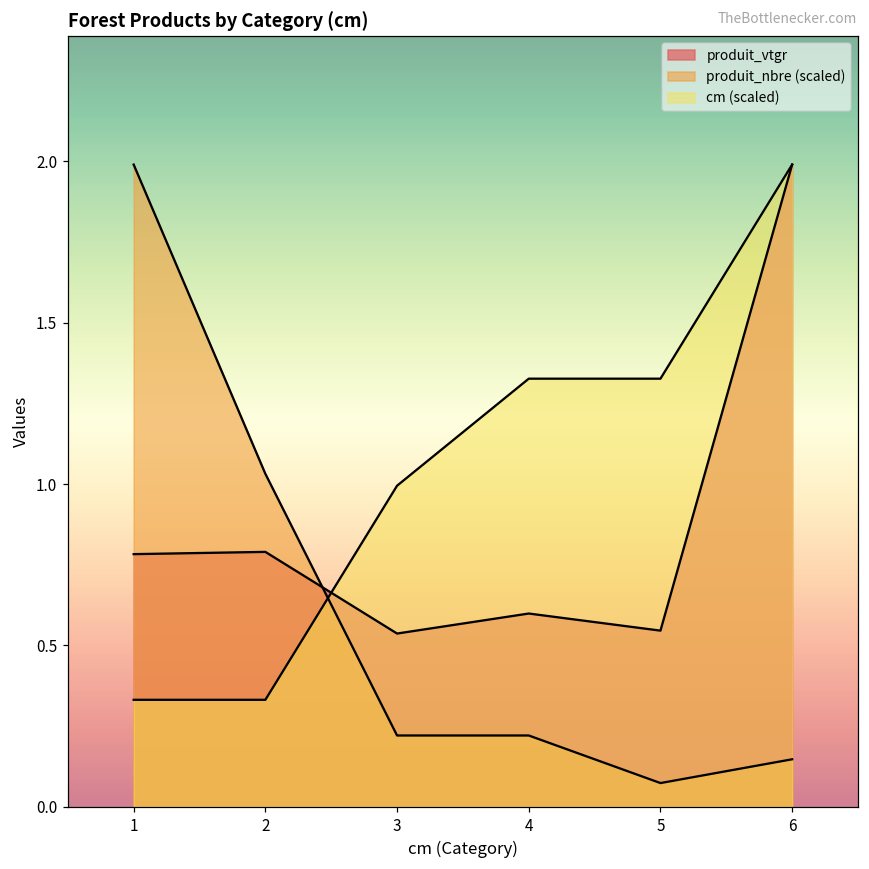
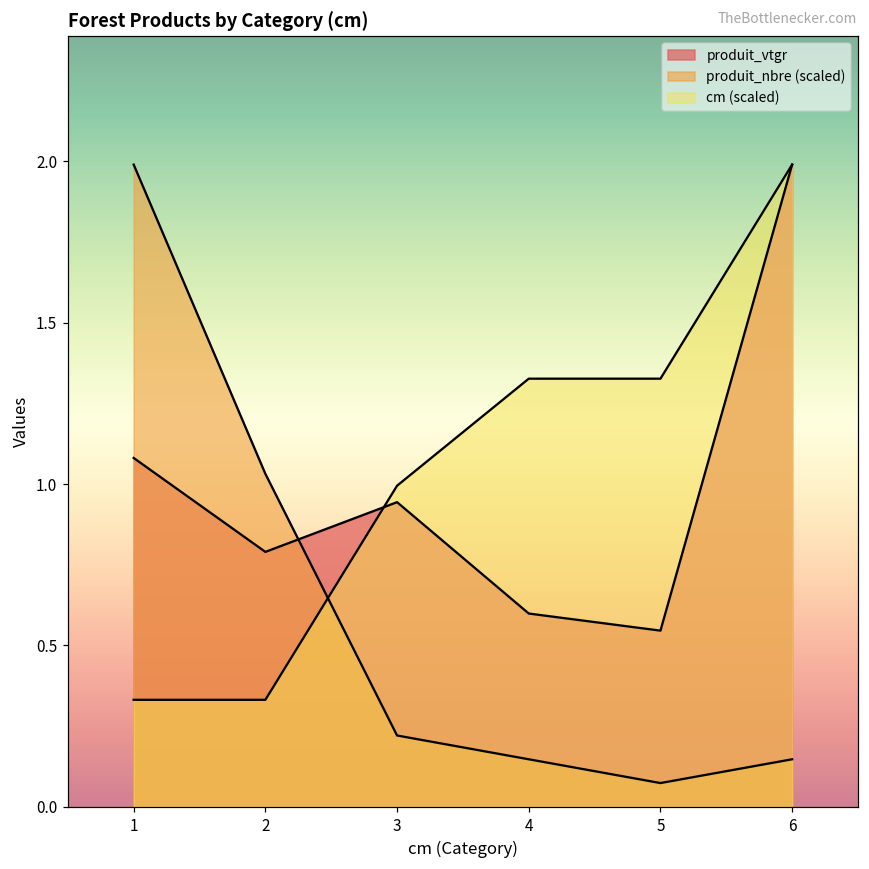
produit_vtgr, 1: 0.78 -> 1.08
produit_vtgr, 3: 0.54 -> 0.94
produit_nbre (scaled), 4: 0.22 -> 0.15
